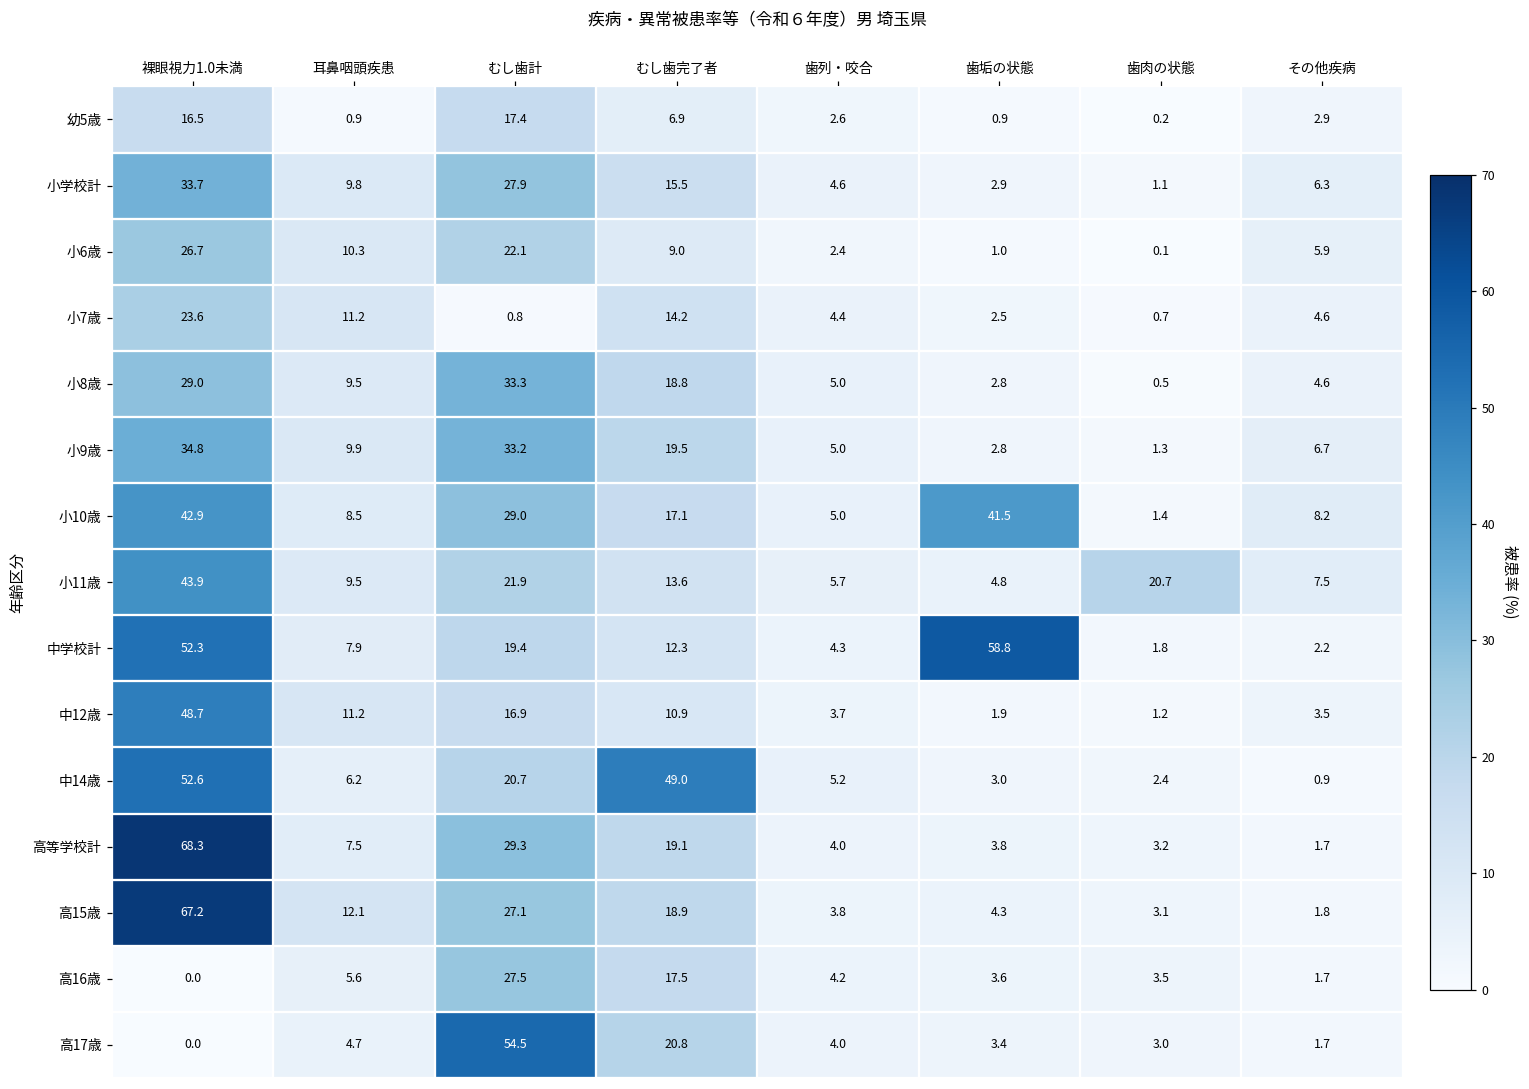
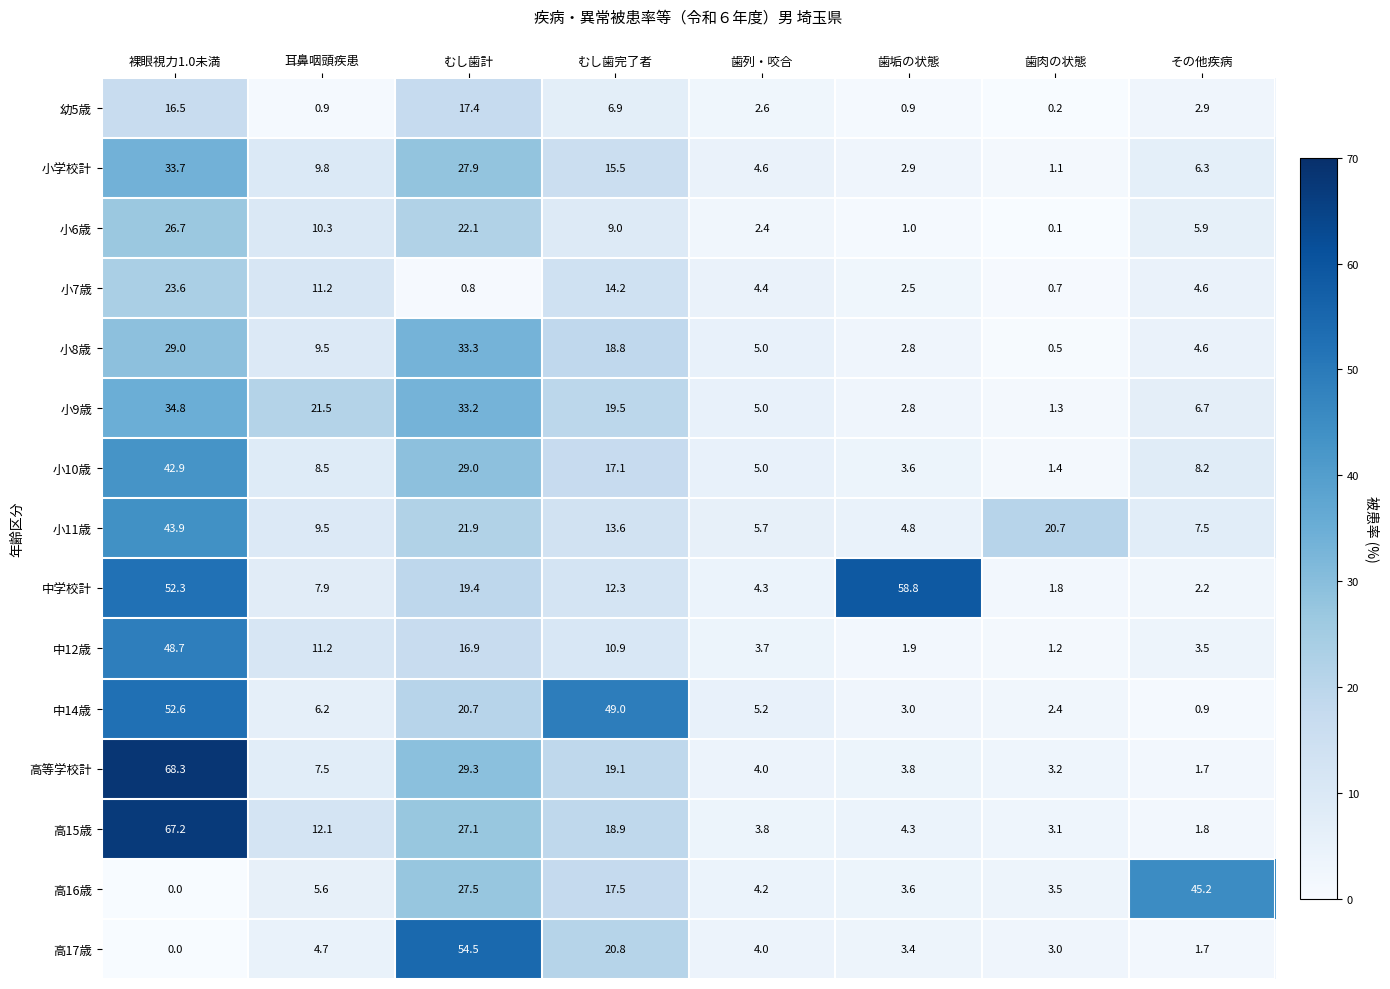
小9歳, 耳鼻咽頭疾患: 9.9 -> 21.5
小10歳, 歯垢の状態: 41.5 -> 3.6
高16歳, その他疾病: 1.7 -> 45.2
